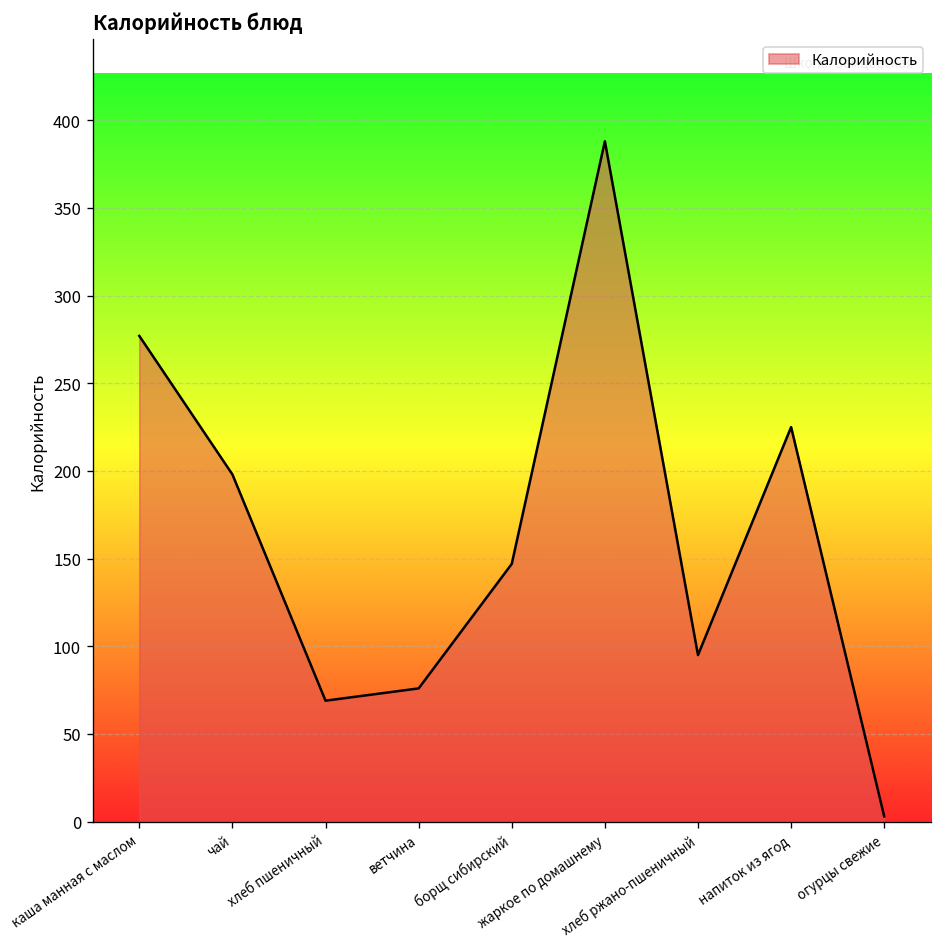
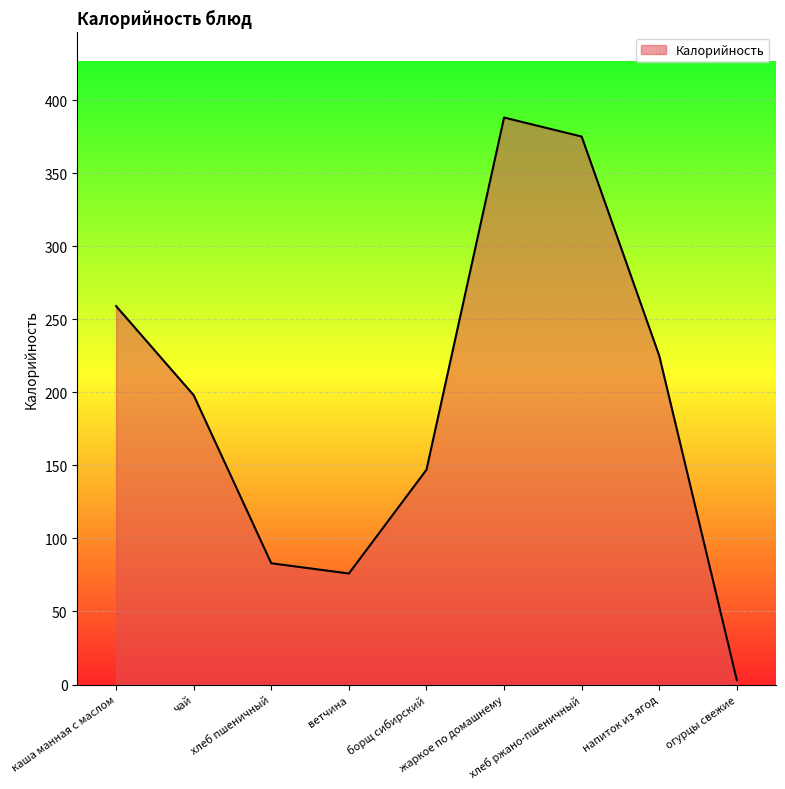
каша манная с маслом: 277 -> 259
хлеб пшеничный: 69 -> 83
хлеб ржано-пшеничный: 95 -> 375
